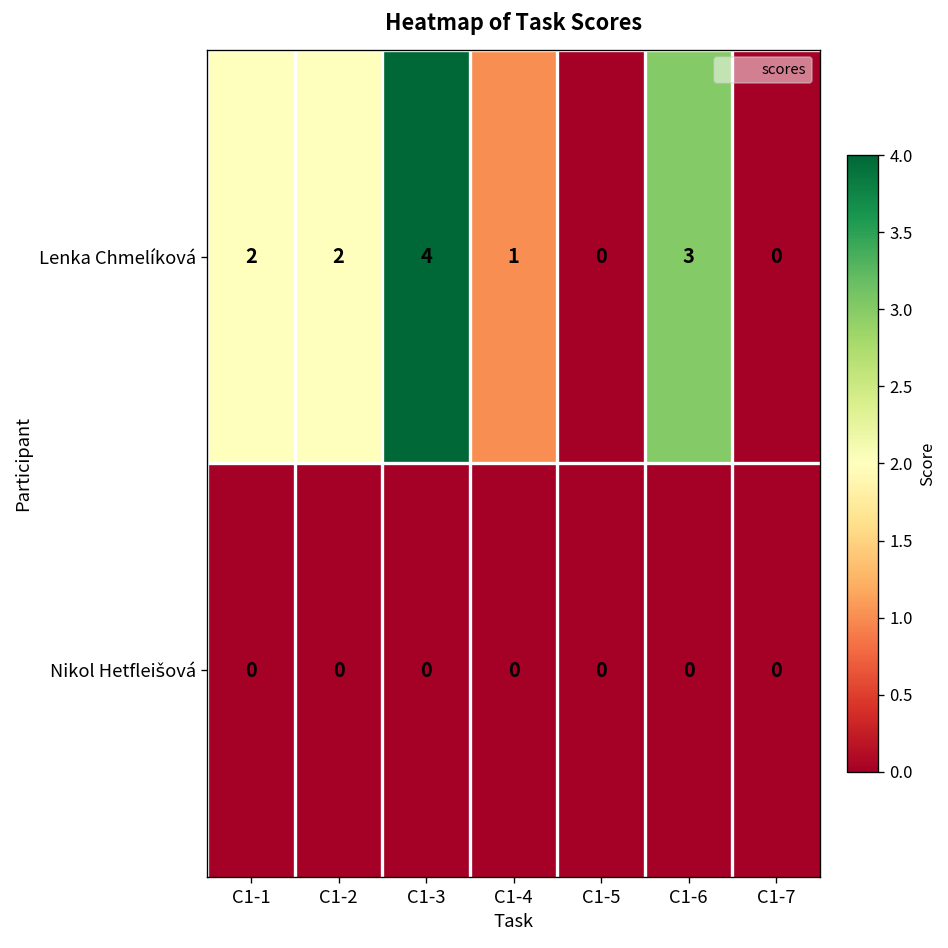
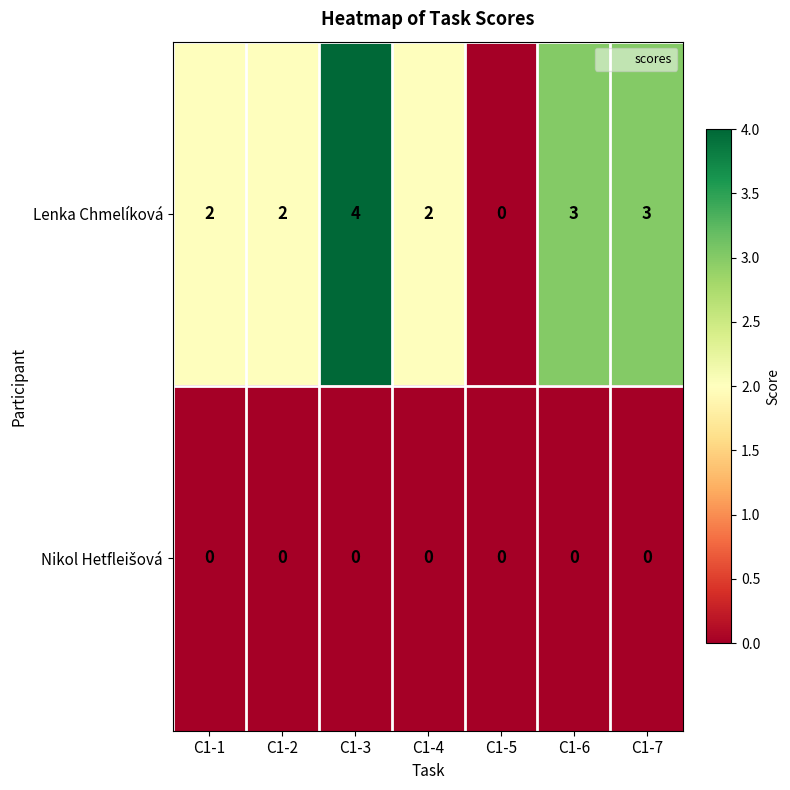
Lenka Chmelíková, C1-4: 1 -> 2
Lenka Chmelíková, C1-7: 0 -> 3
